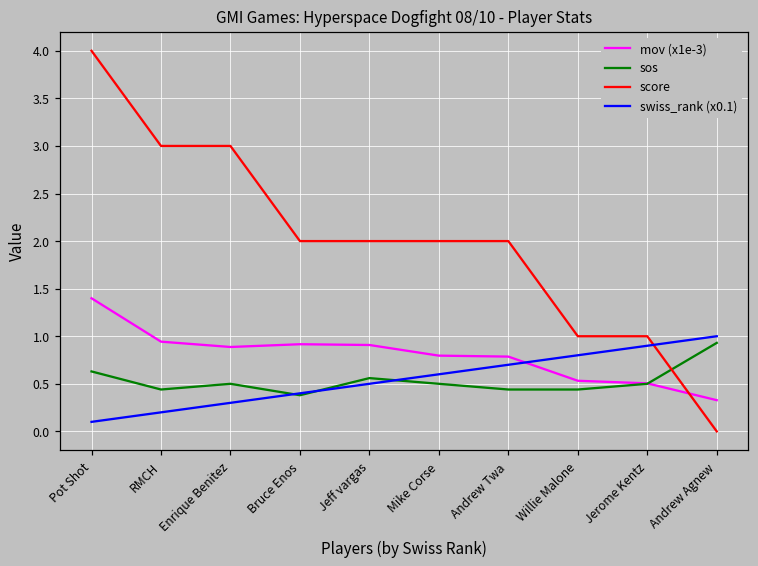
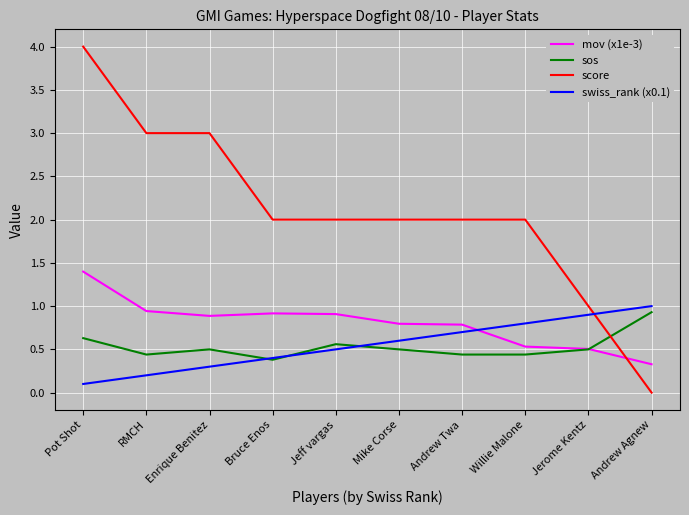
score, Willie Malone: 1 -> 2
